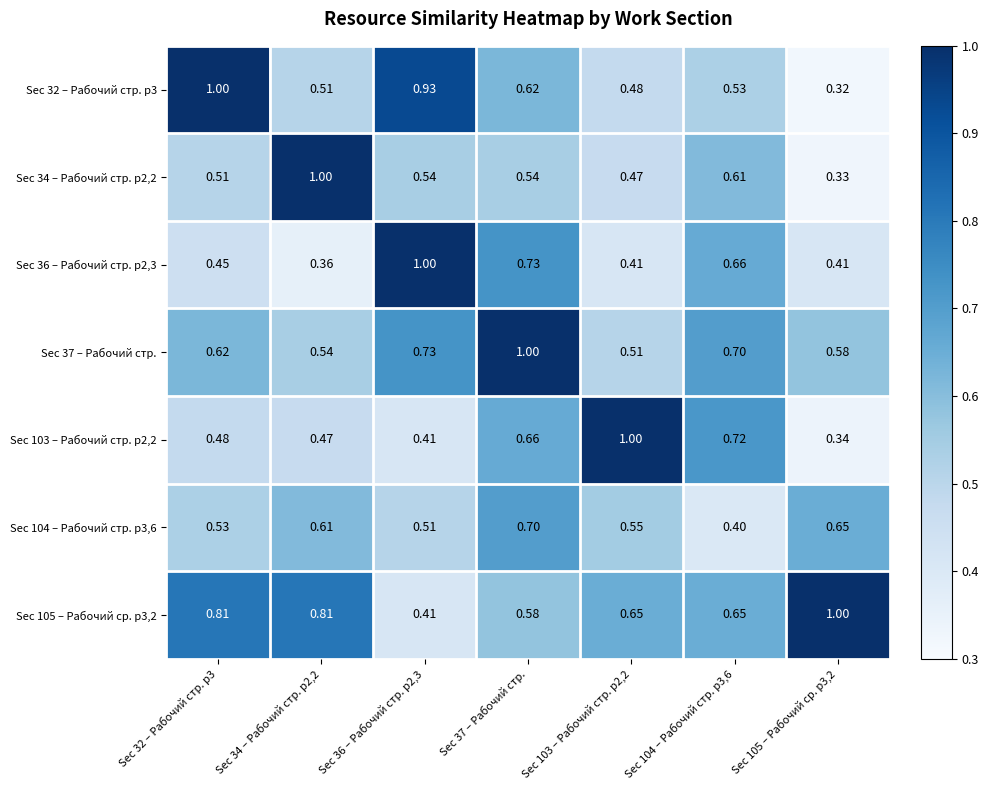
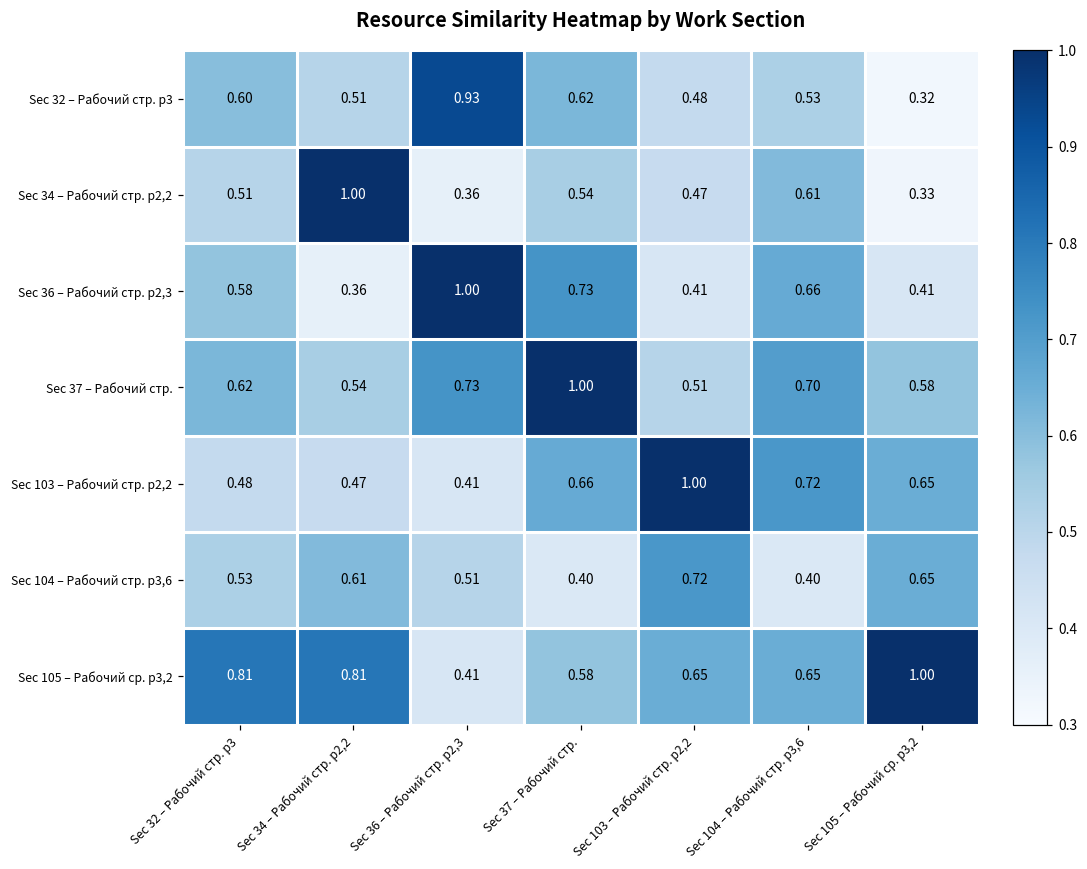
Sec 32 – Рабочий стр. р3, Sec 32 – Рабочий стр. р3: 1.00 -> 0.60
Sec 34 – Рабочий стр. р2,2, Sec 36 – Рабочий стр. р2,3: 0.54 -> 0.36
Sec 36 – Рабочий стр. р2,3, Sec 32 – Рабочий стр. р3: 0.45 -> 0.58
Sec 103 – Рабочий стр. р2,2, Sec 105 – Рабочий ср. р3,2: 0.34 -> 0.65
Sec 104 – Рабочий стр. р3,6, Sec 37 – Рабочий стр.: 0.70 -> 0.40
Sec 104 – Рабочий стр. р3,6, Sec 103 – Рабочий стр. р2,2: 0.55 -> 0.72
